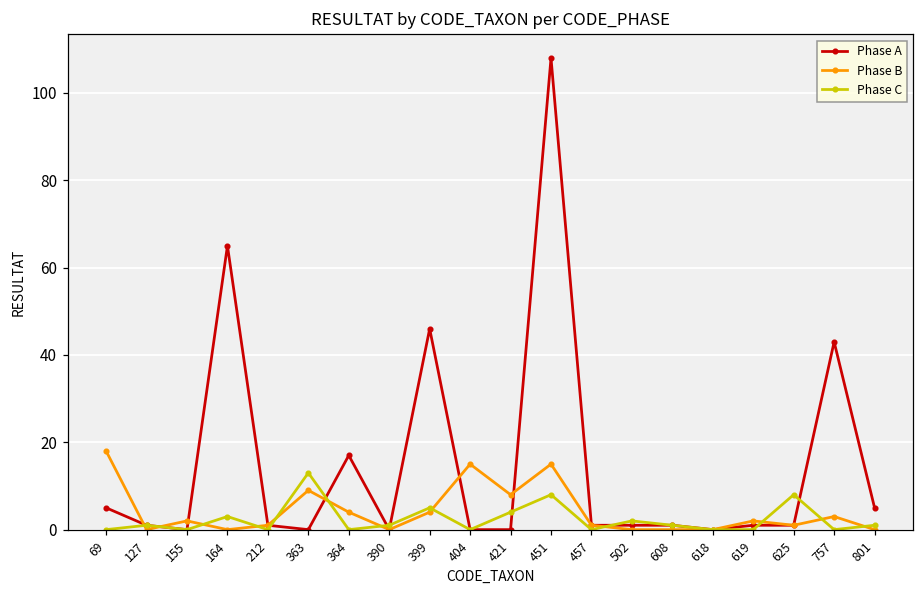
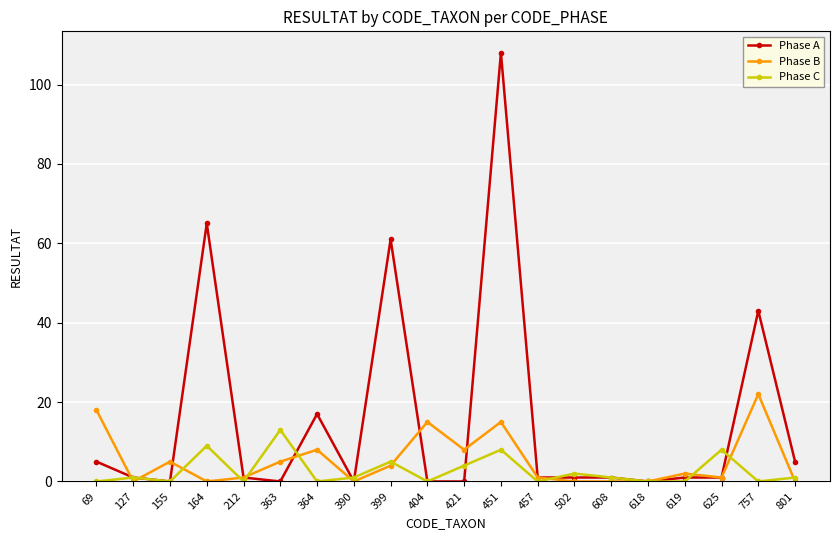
Phase B, 155: 2 -> 5
Phase C, 164: 3 -> 9
Phase B, 363: 9 -> 5
Phase B, 364: 4 -> 8
Phase A, 399: 46 -> 61
Phase B, 757: 3 -> 22
